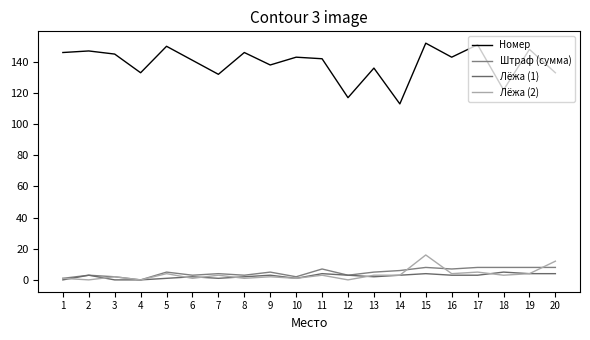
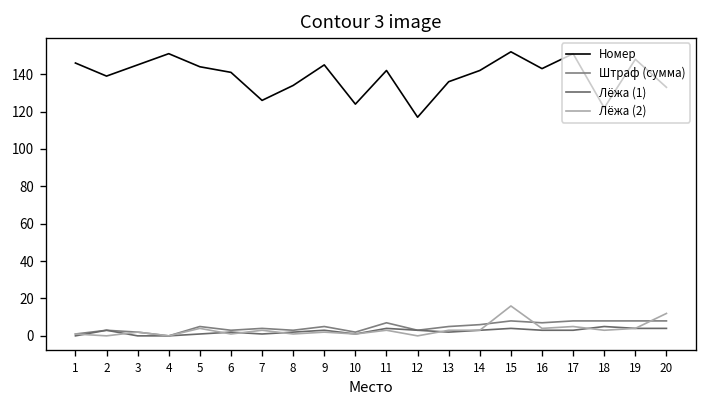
Номер, 2: 147 -> 139
Номер, 4: 133 -> 151
Номер, 5: 150 -> 144
Номер, 7: 132 -> 126
Номер, 8: 146 -> 134
Номер, 9: 138 -> 145
Номер, 10: 143 -> 124
Номер, 14: 113 -> 142
